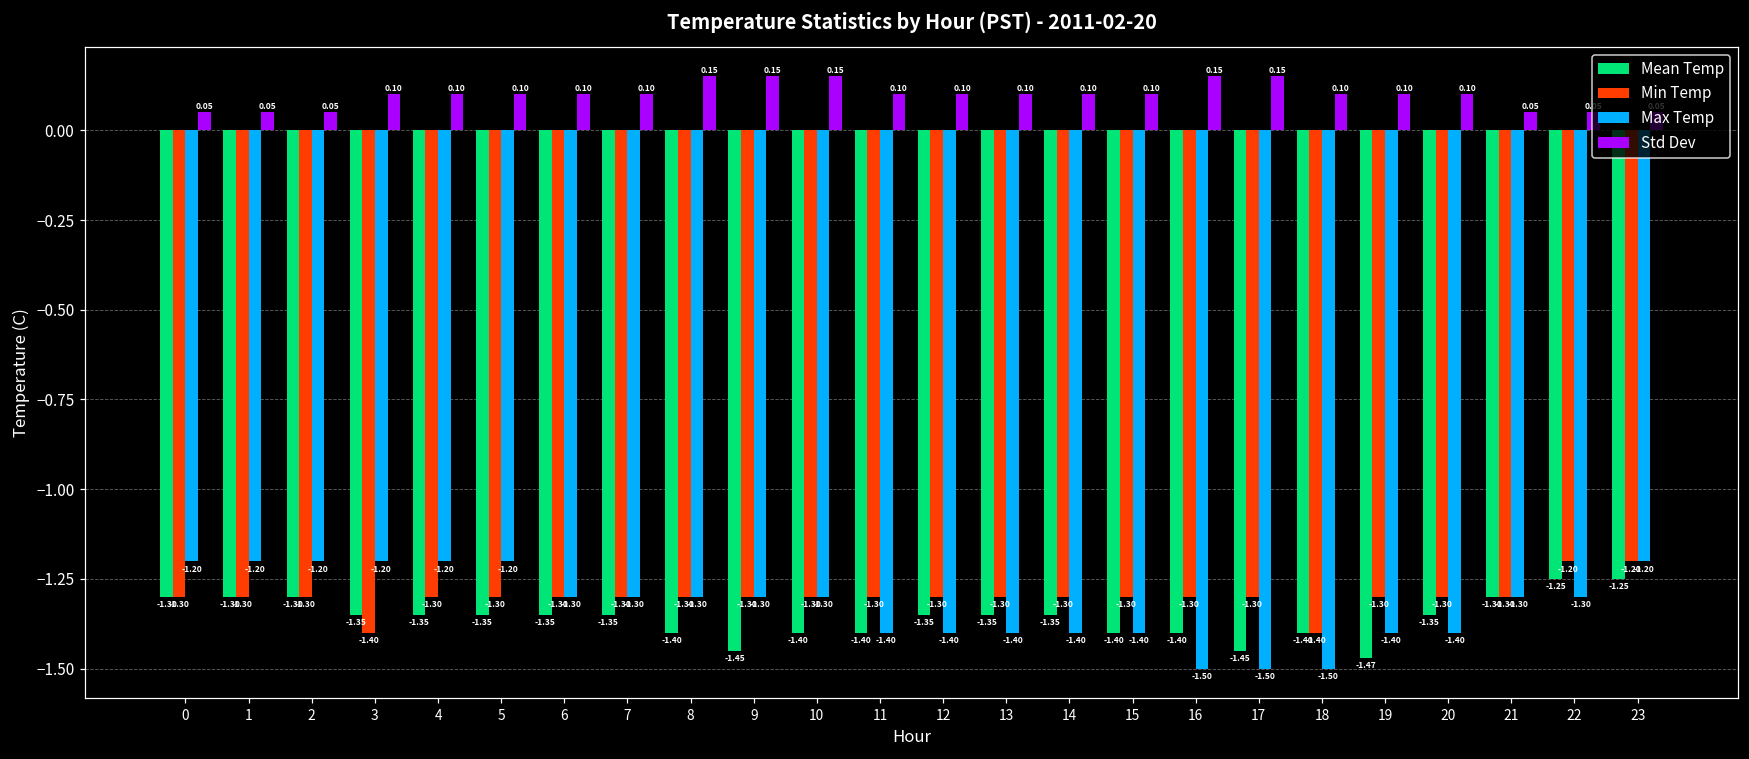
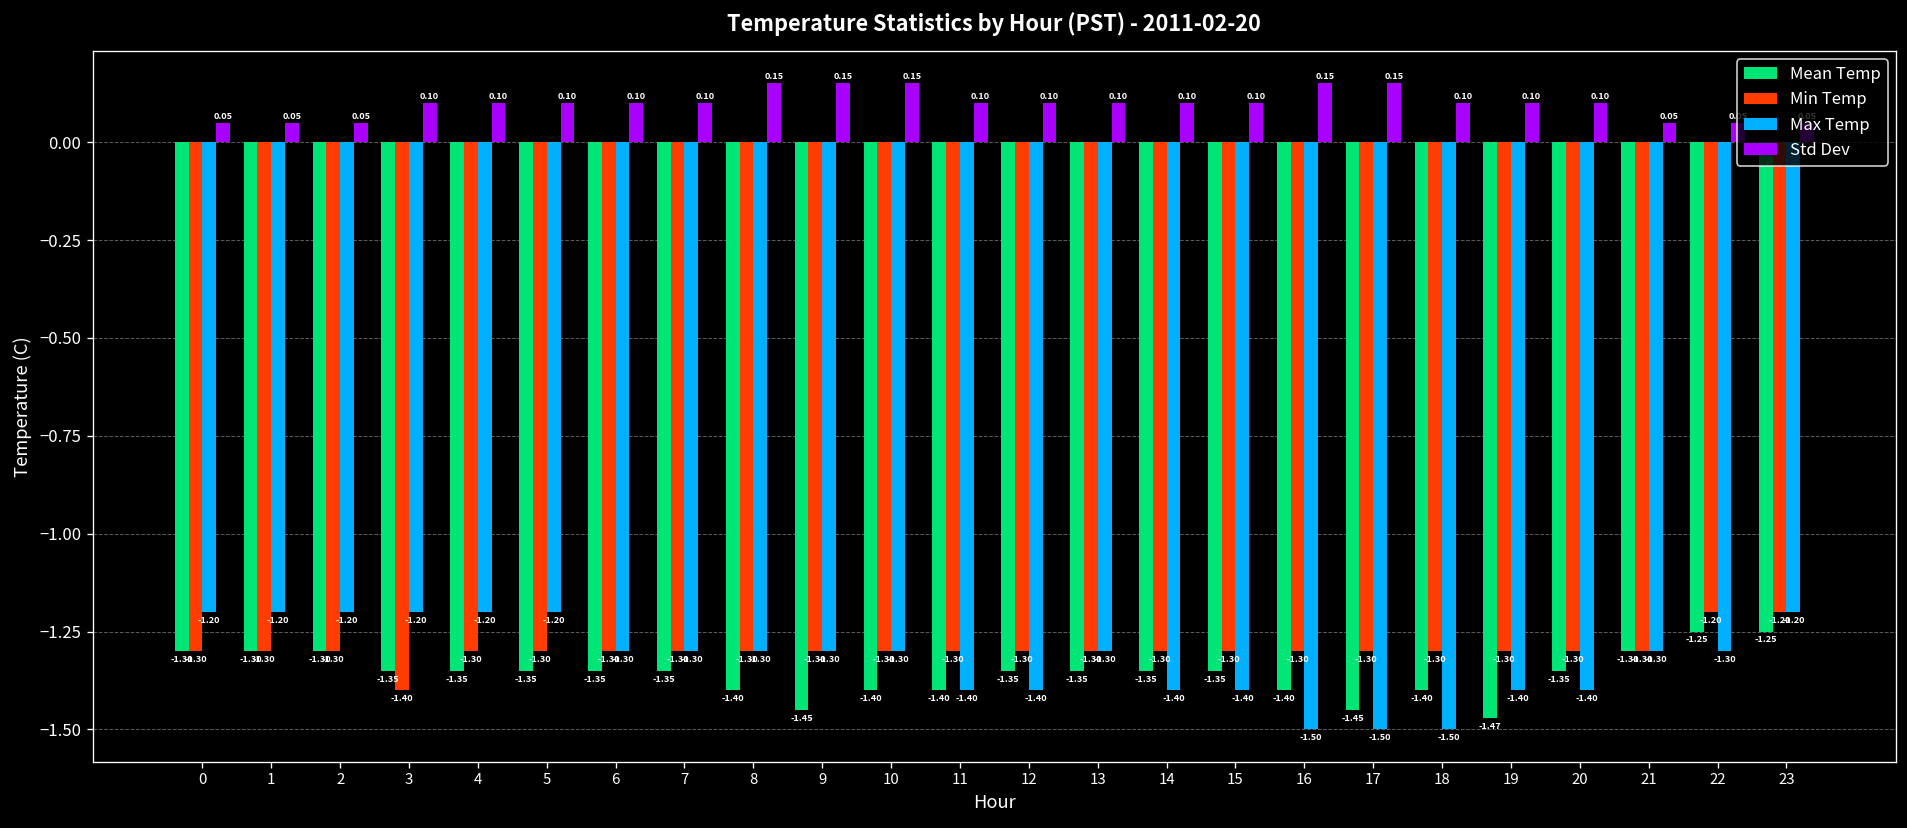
Max Temp, 13: -1.40 -> -1.30
Mean Temp, 15: -1.40 -> -1.35
Min Temp, 18: -1.40 -> -1.30
